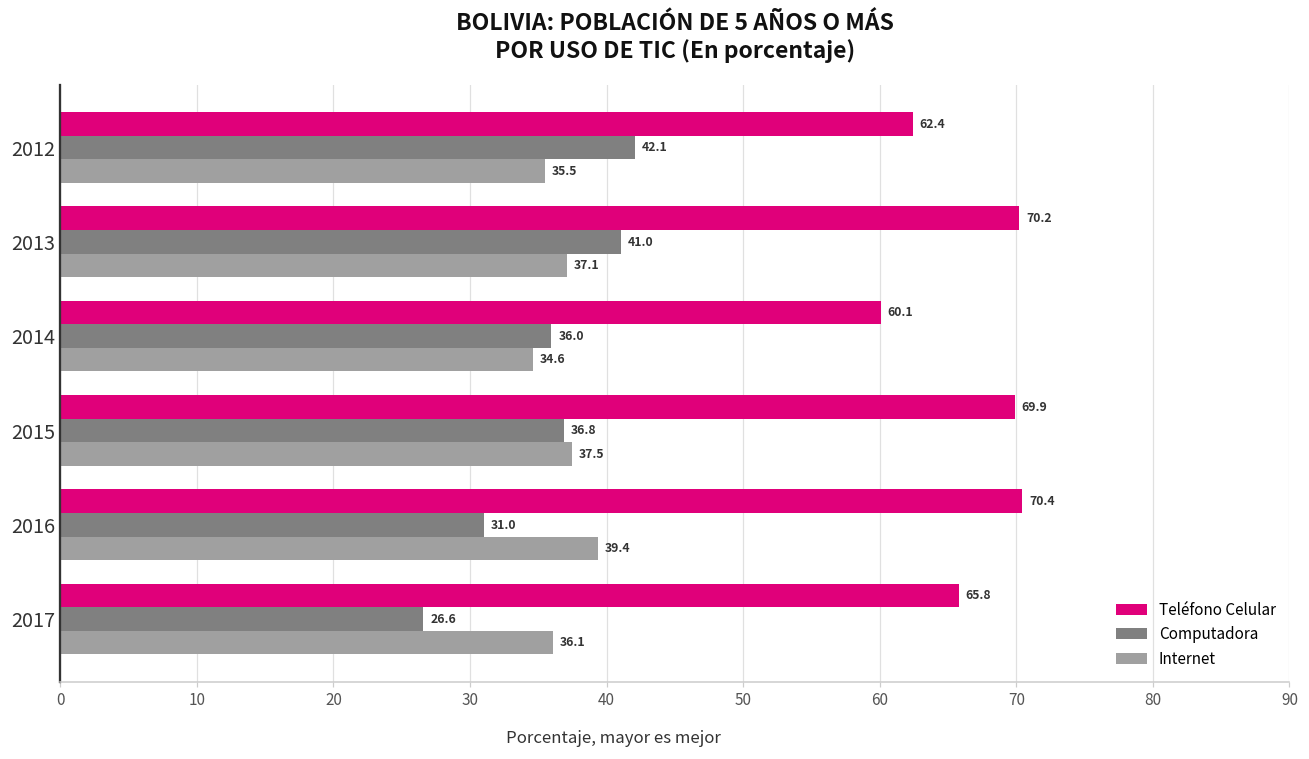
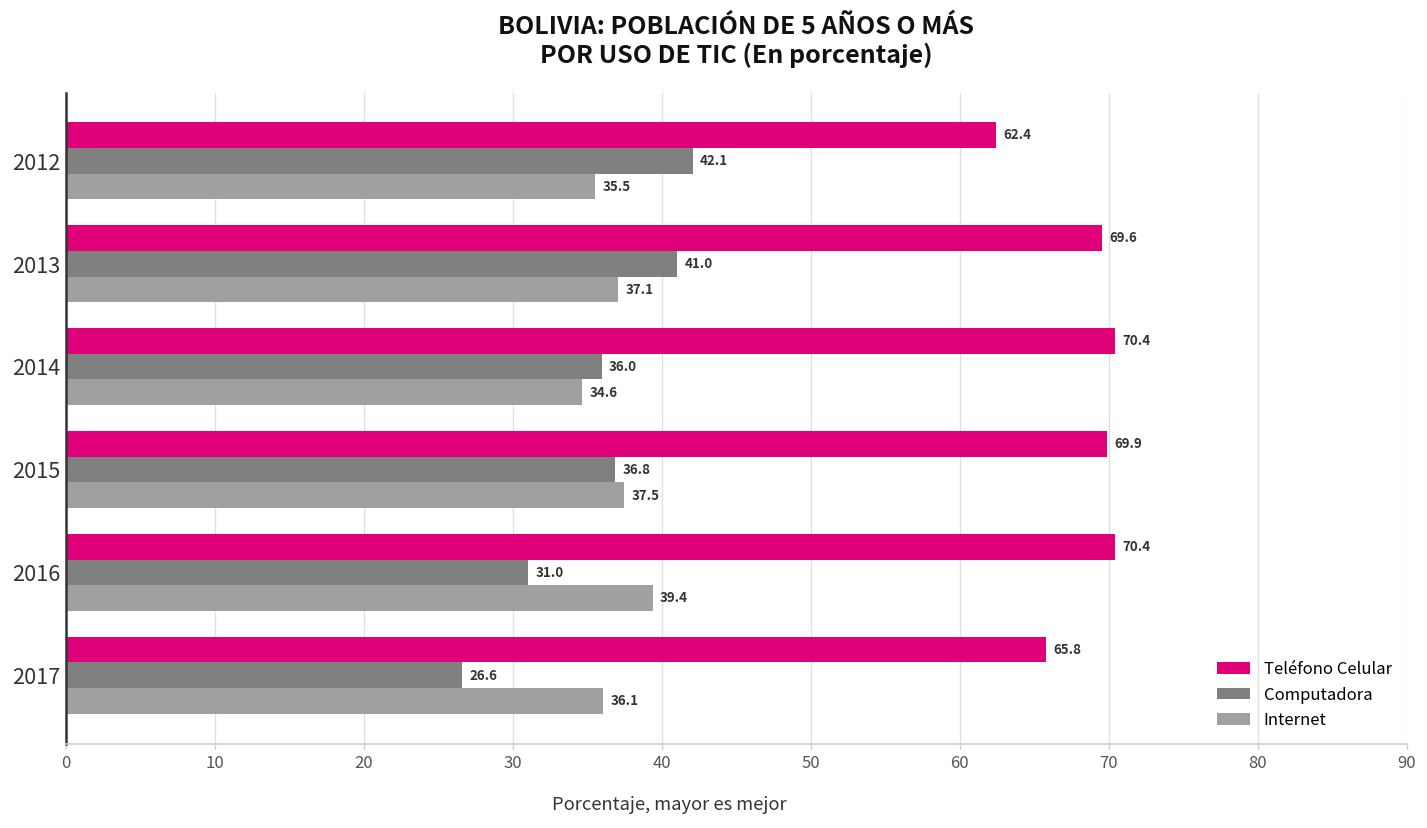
Teléfono Celular, 2013: 70.2 -> 69.6
Teléfono Celular, 2014: 60.1 -> 70.4
